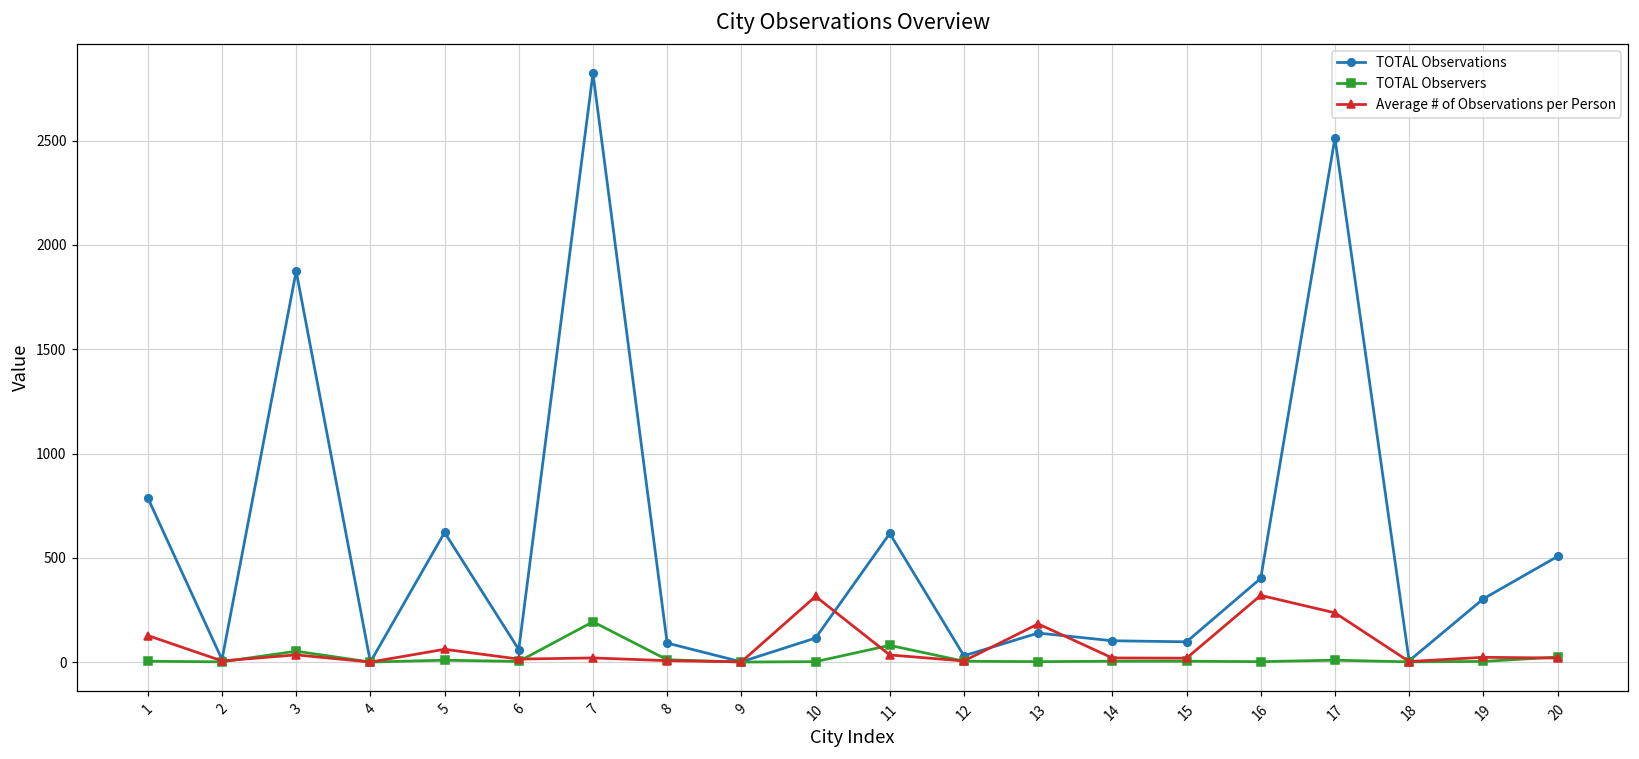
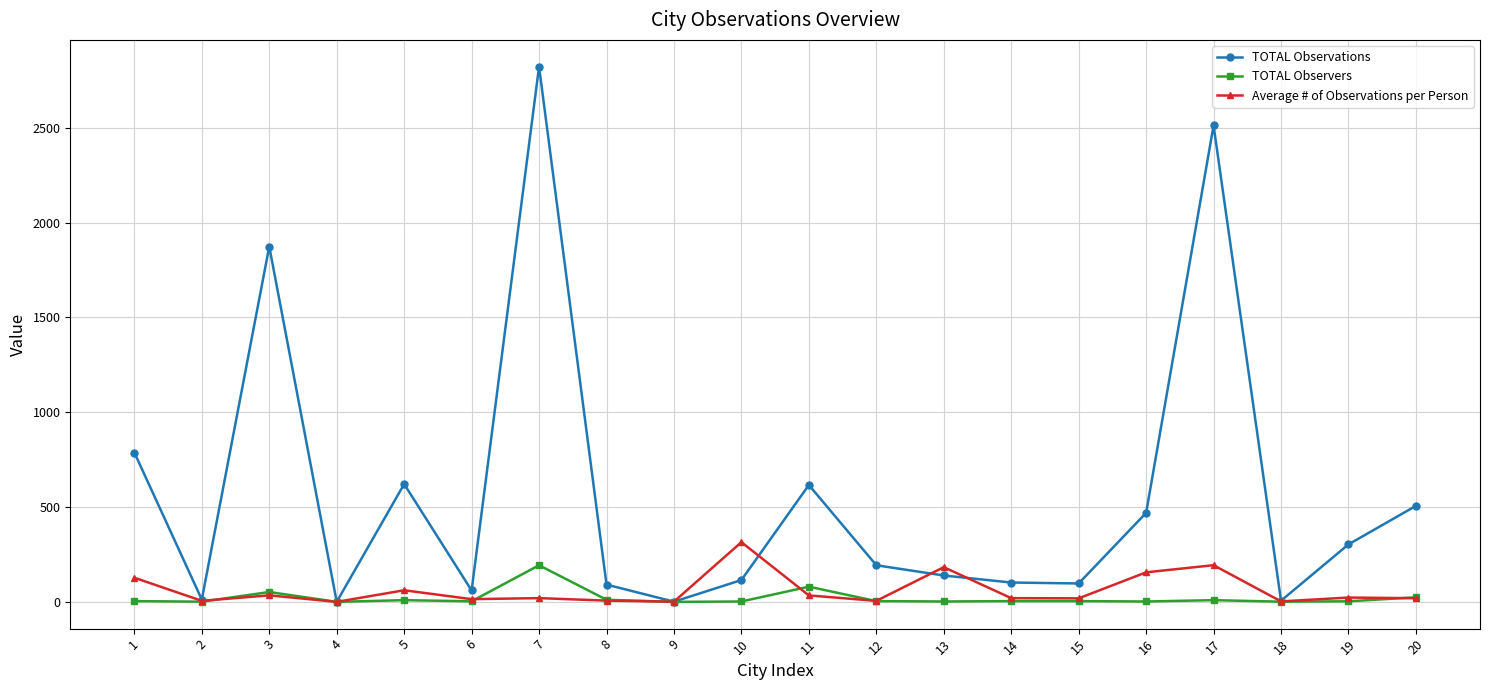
TOTAL Observations, 12: 30 -> 190
TOTAL Observations, 16: 400 -> 470
Average # of Observations per Person, 16: 320 -> 160
Average # of Observations per Person, 17: 240 -> 190
